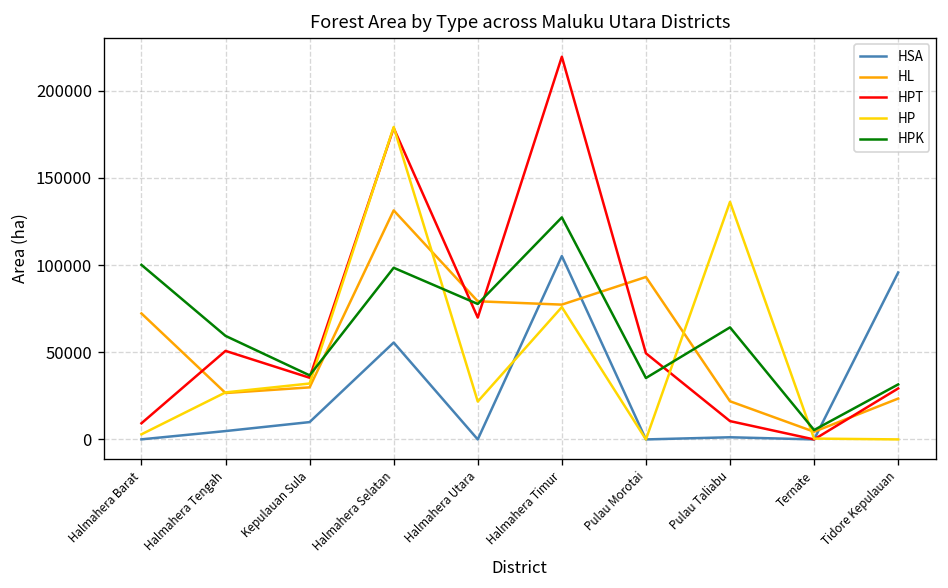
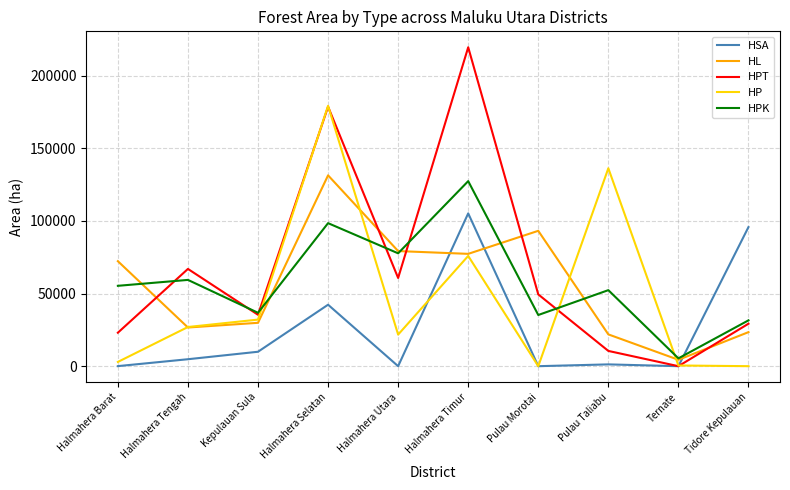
HPT, Halmahera Barat: 9000 -> 23000
HPK, Halmahera Barat: 100000 -> 55000
HPT, Halmahera Tengah: 51000 -> 67000
HSA, Halmahera Selatan: 56000 -> 42000
HPT, Halmahera Utara: 70000 -> 61000
HPK, Pulau Taliabu: 64000 -> 52000
